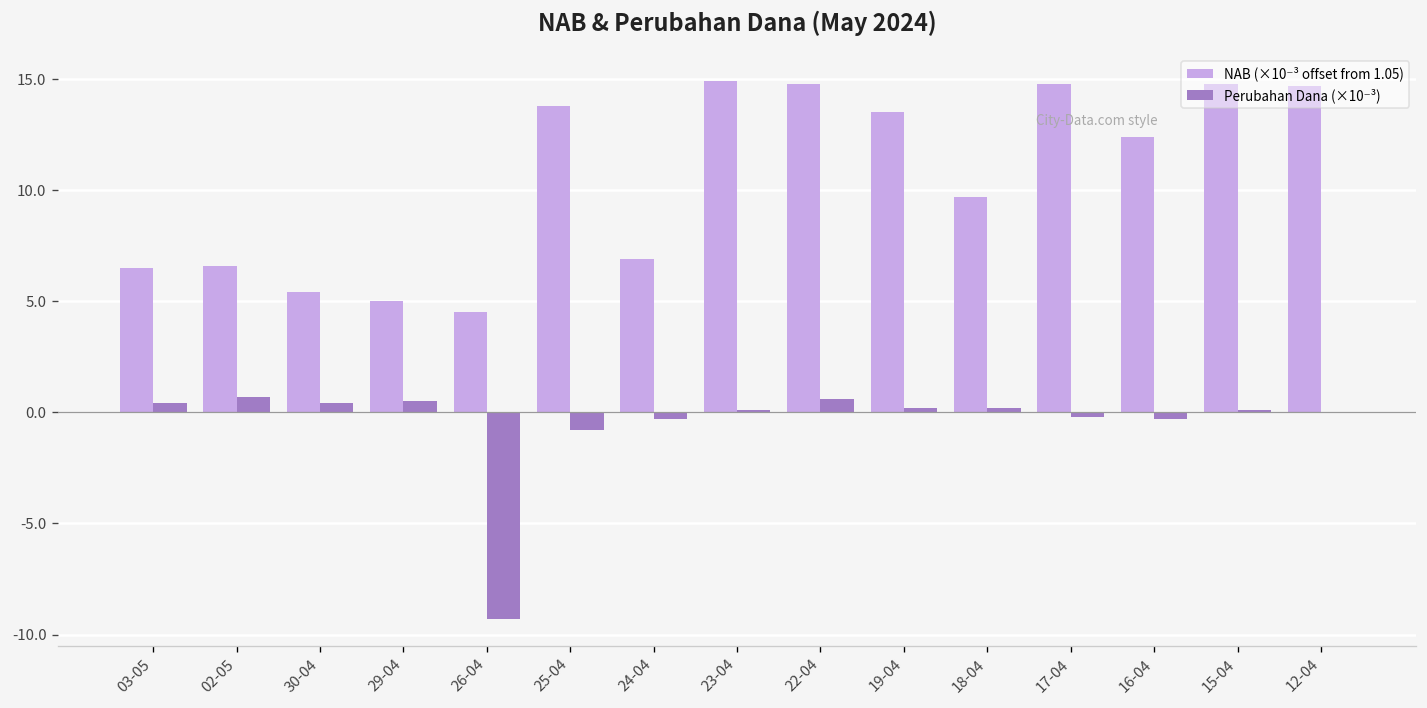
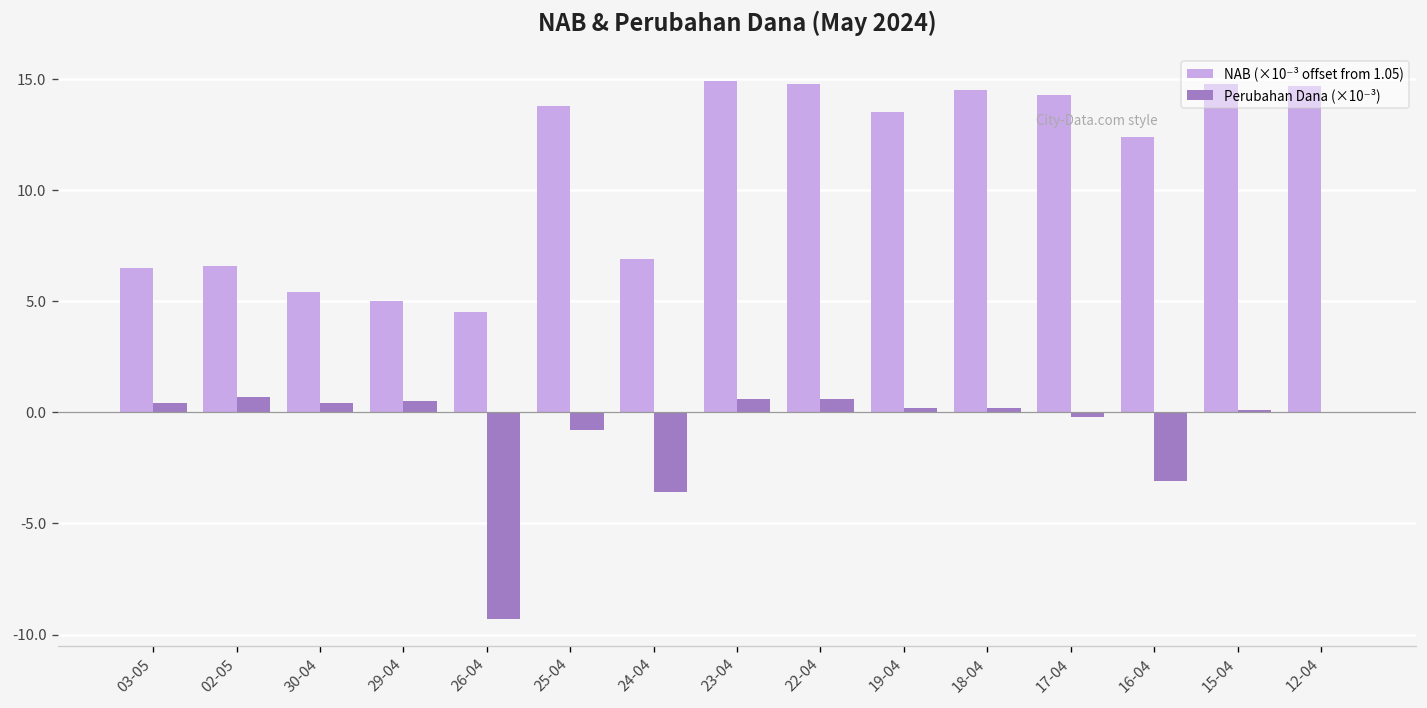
Perubahan Dana (×10⁻³), 24-04: -0.3 -> -3.6
Perubahan Dana (×10⁻³), 23-04: 0.1 -> 0.6
NAB (×10⁻³ offset from 1.05), 18-04: 9.7 -> 14.5
NAB (×10⁻³ offset from 1.05), 17-04: 14.8 -> 14.3
Perubahan Dana (×10⁻³), 16-04: -0.3 -> -3.1
